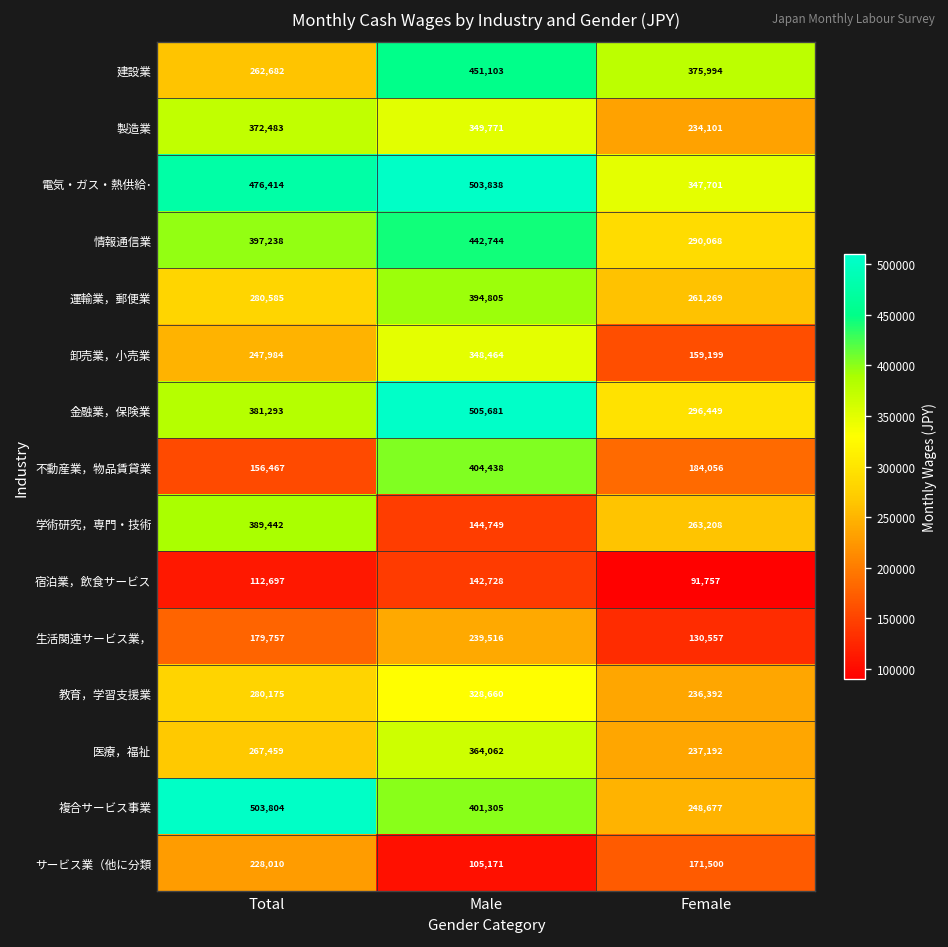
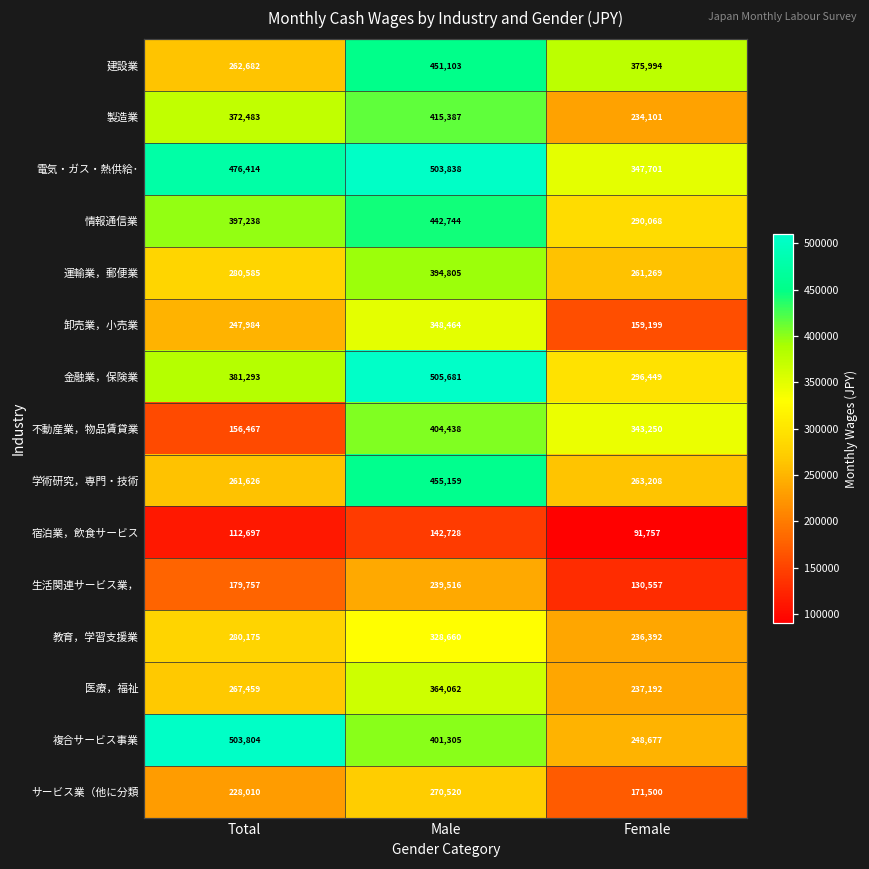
製造業, Male: 349,771 -> 415,387
不動産業，物品賃貸業, Female: 184,056 -> 343,250
学術研究，専門・技術, Total: 389,442 -> 261,626
学術研究，専門・技術, Male: 144,749 -> 455,159
サービス業（他に分類, Male: 105,171 -> 270,520
